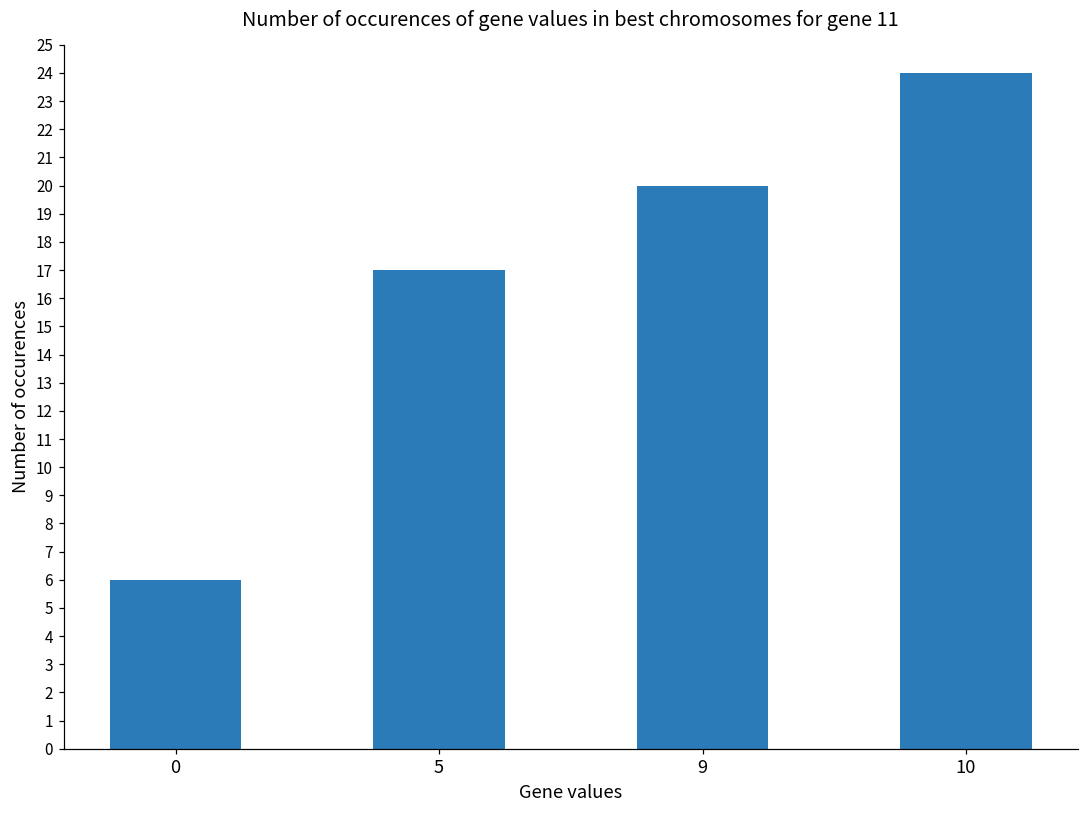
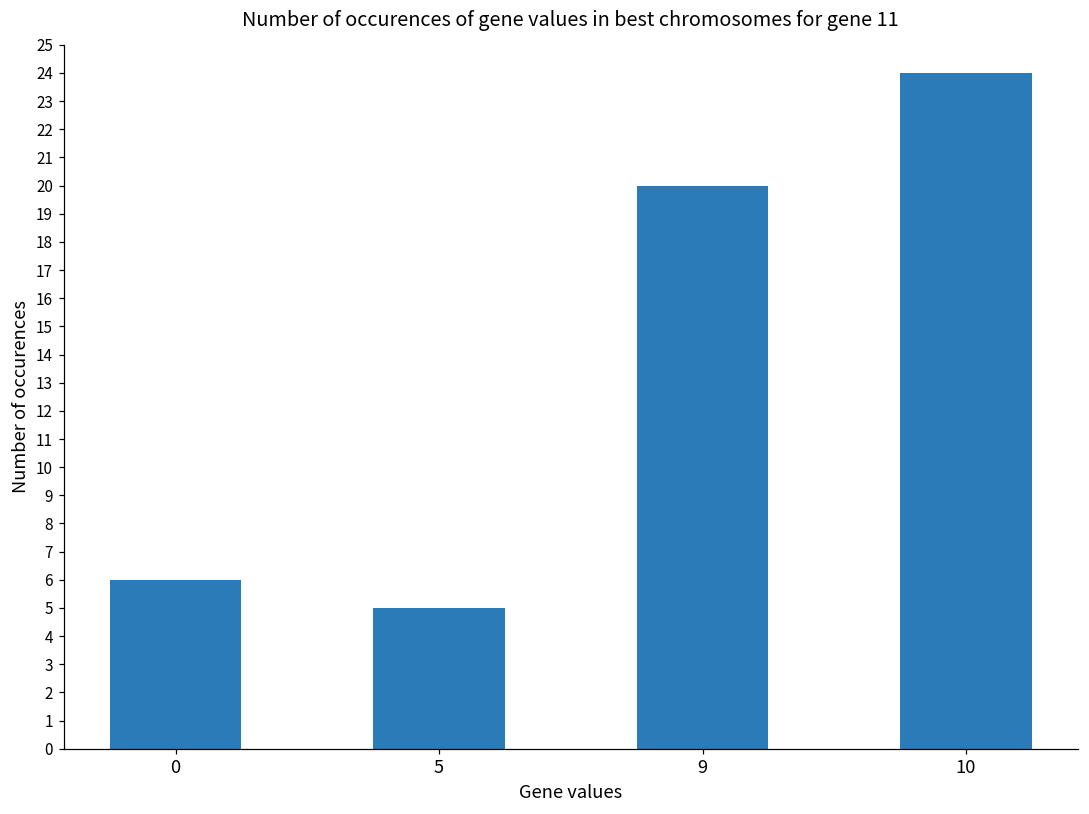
5: 17 -> 5
